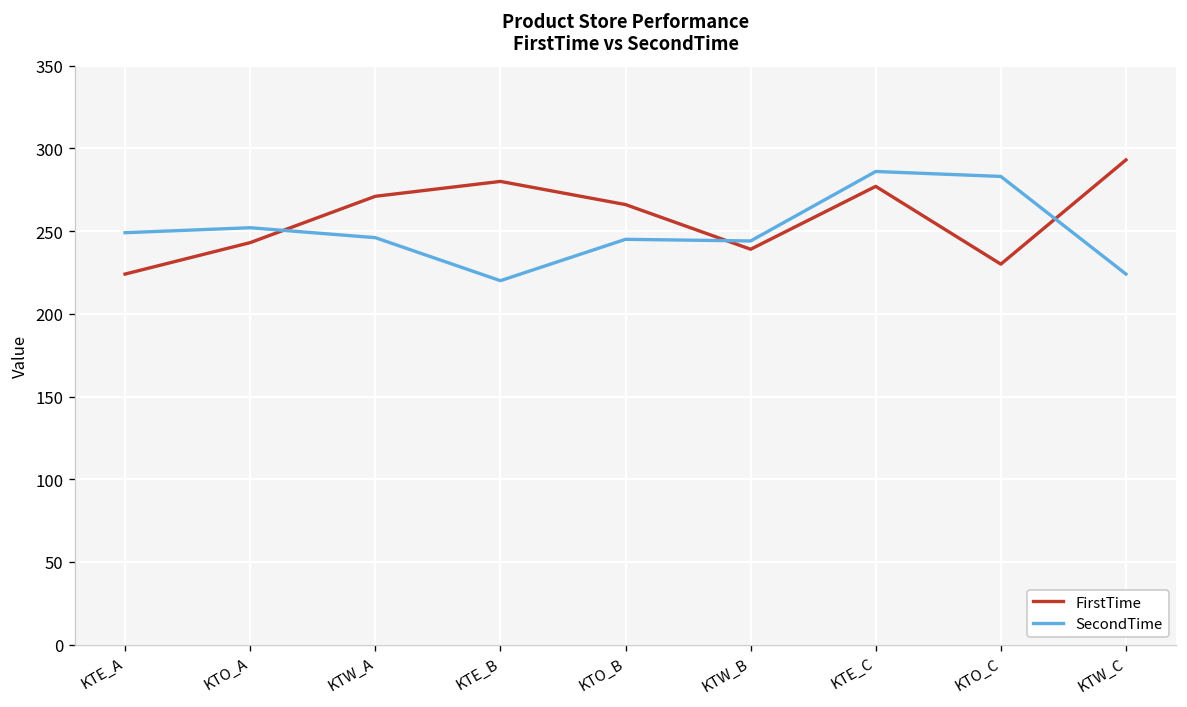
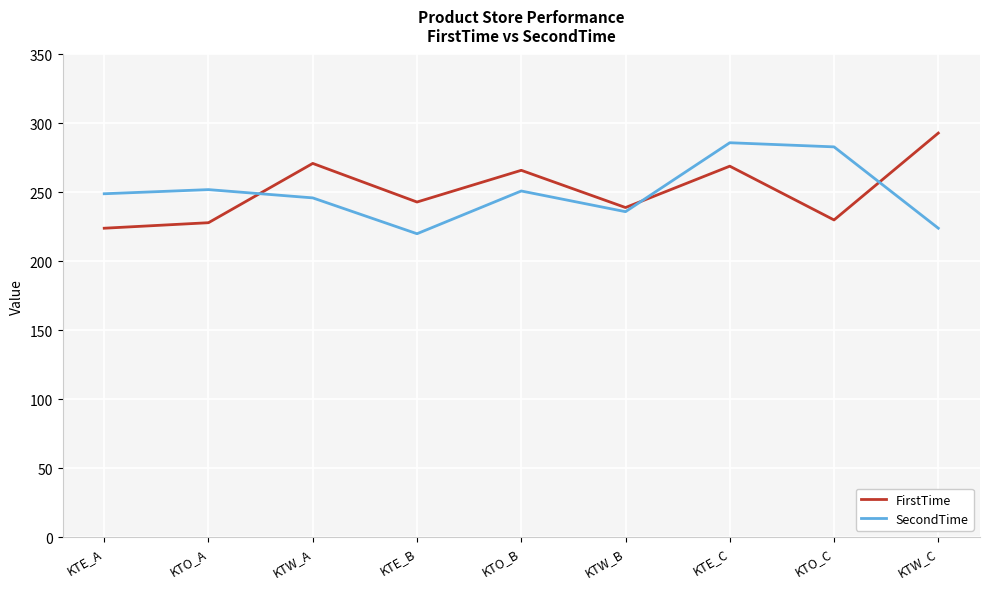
FirstTime, KTO_A: 243 -> 228
FirstTime, KTE_B: 280 -> 243
SecondTime, KTO_B: 245 -> 251
SecondTime, KTW_B: 244 -> 236
FirstTime, KTE_C: 277 -> 269
